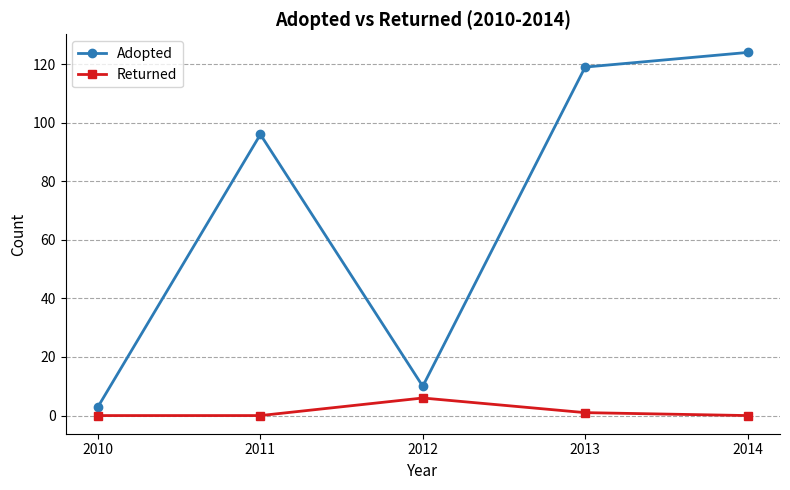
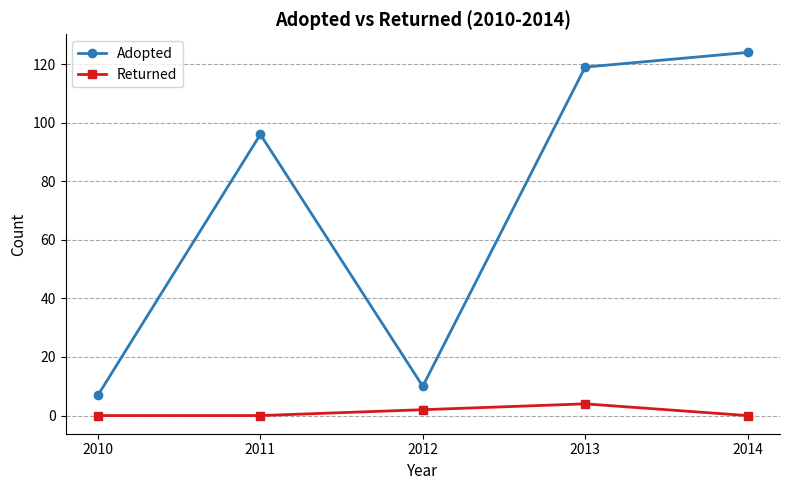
Adopted, 2010: 3 -> 7
Returned, 2012: 6 -> 2
Returned, 2013: 1 -> 4
